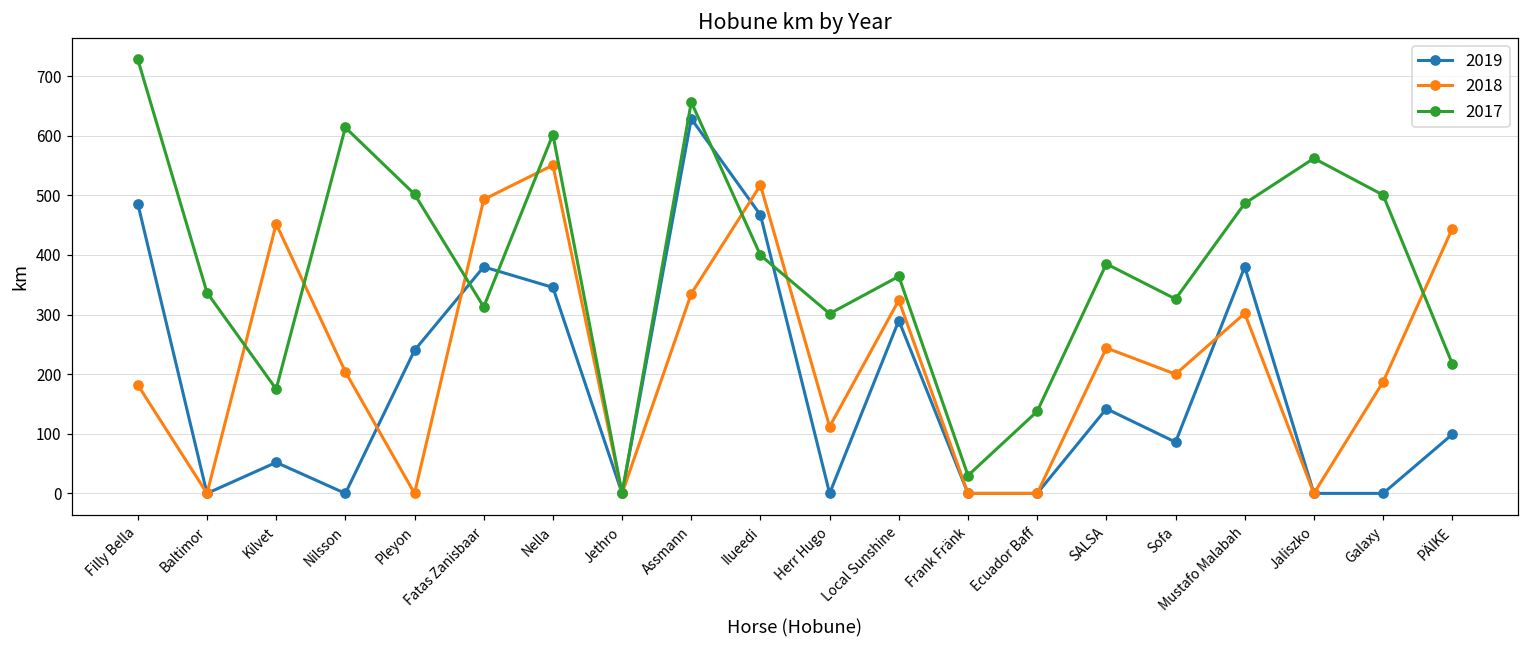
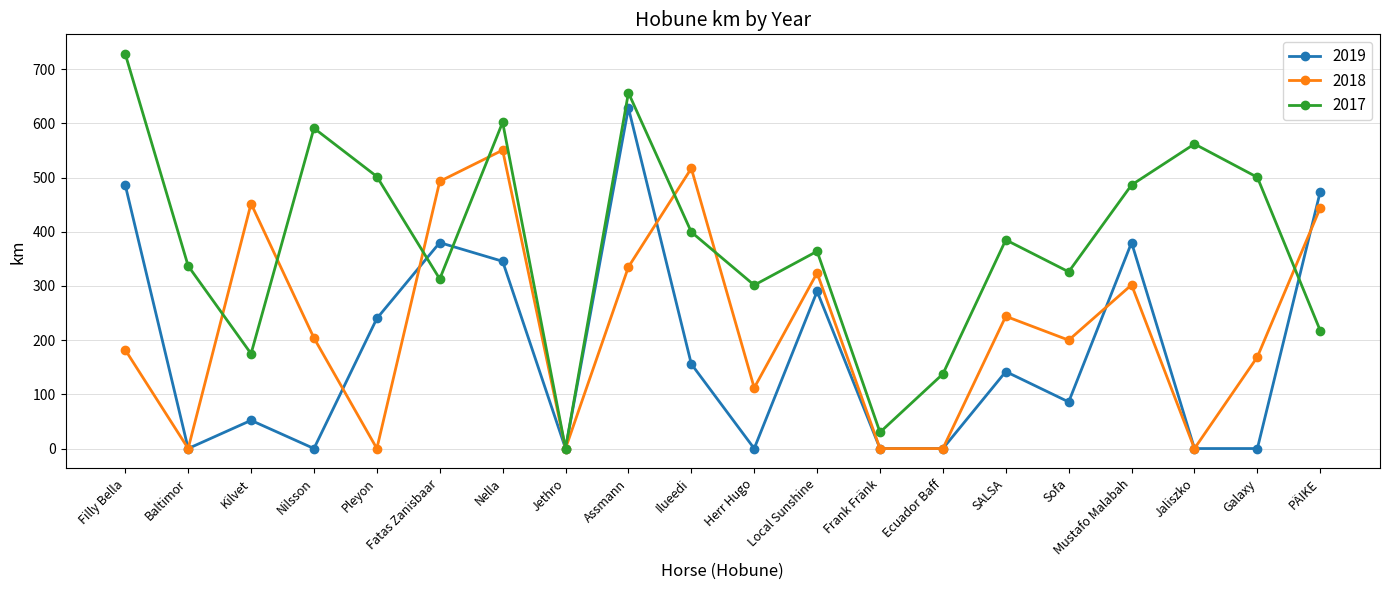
2017, Nilsson: 610 -> 590
2019, Ilueedi: 470 -> 160
2018, Galaxy: 190 -> 170
2019, PÄIKE: 100 -> 470
